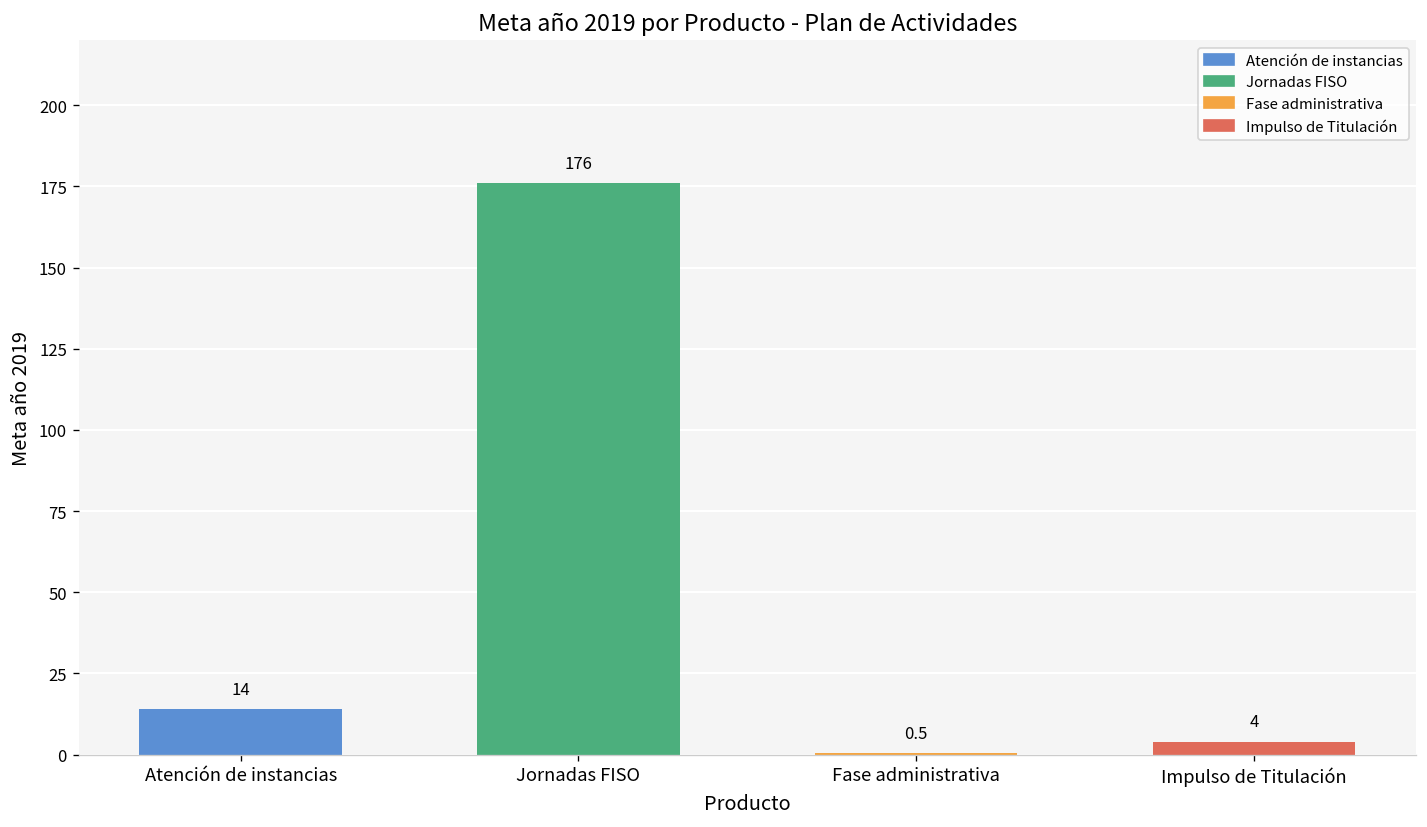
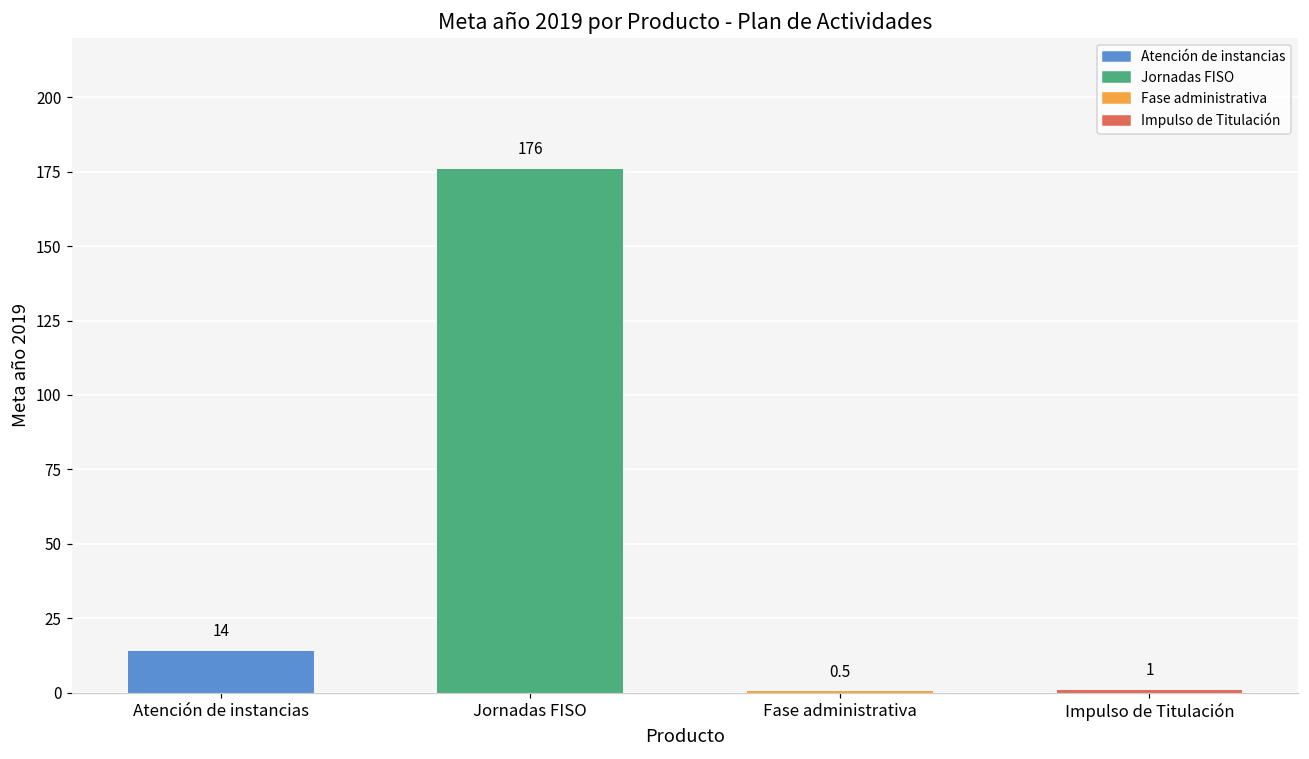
Impulso de Titulación: 4 -> 1
